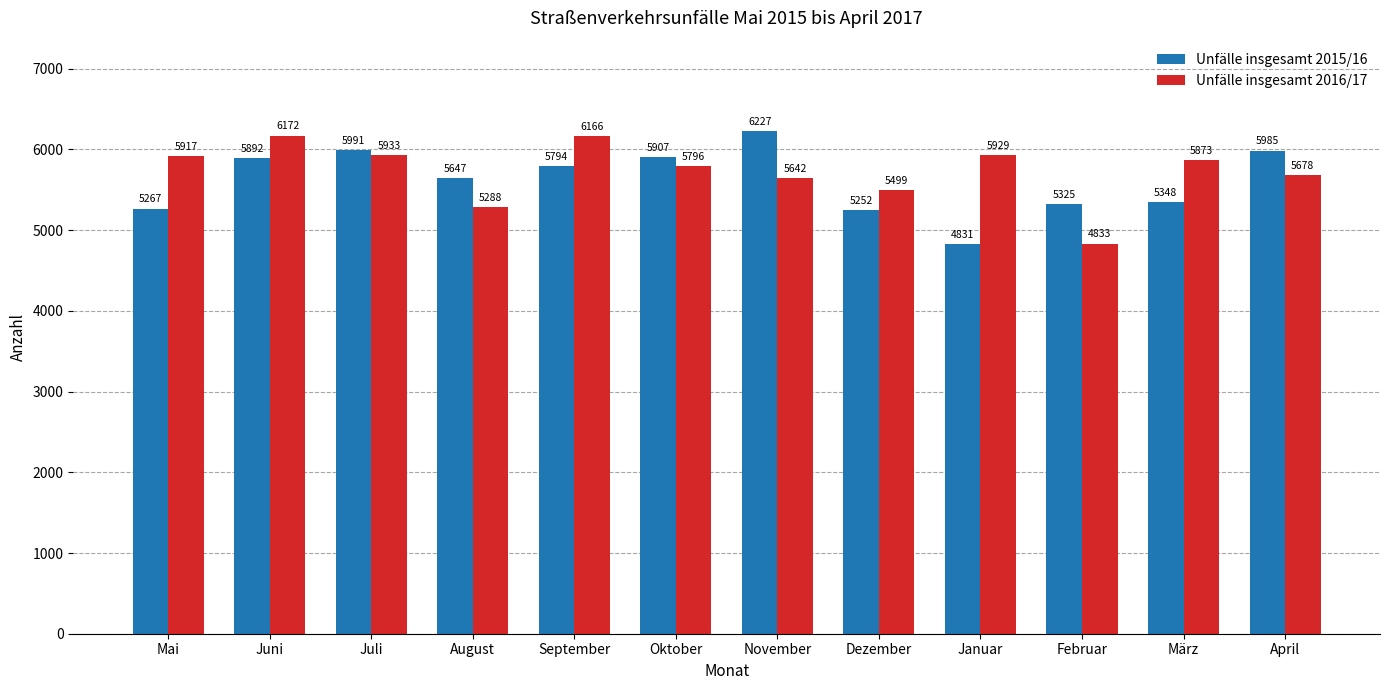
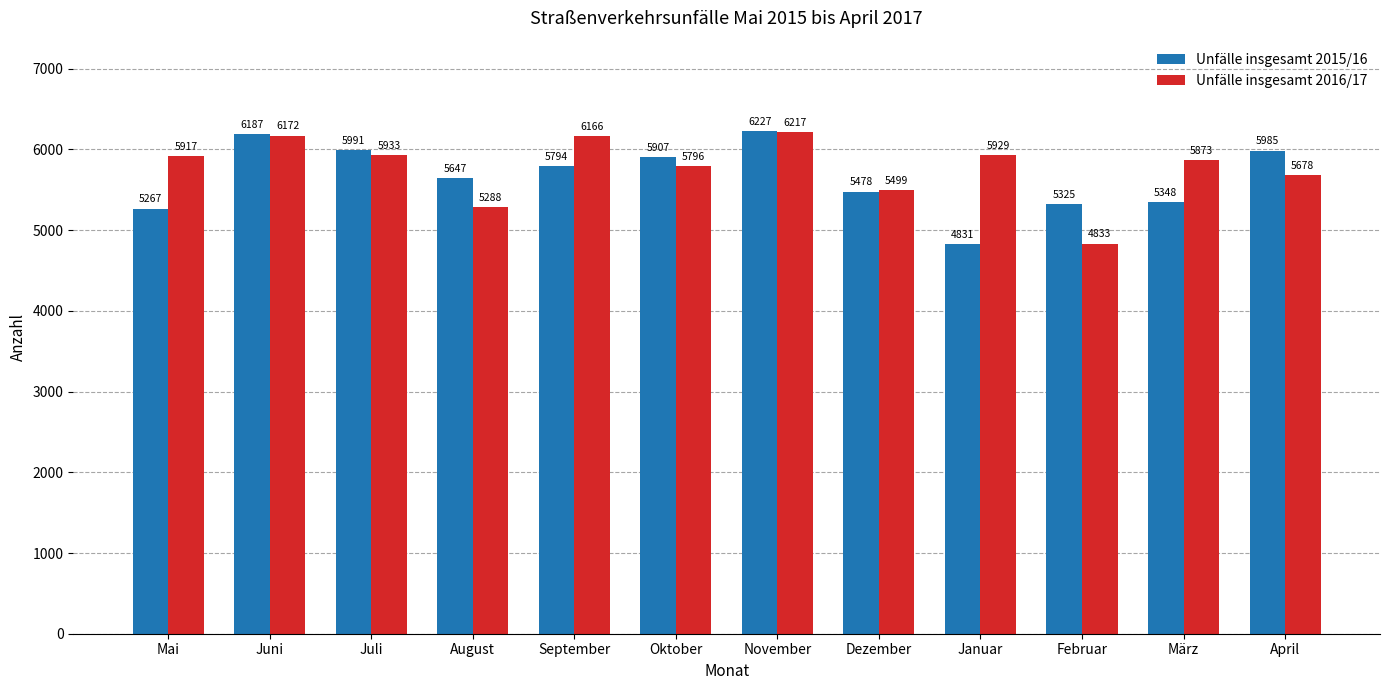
Unfälle insgesamt 2015/16, Juni: 5892 -> 6187
Unfälle insgesamt 2016/17, November: 5642 -> 6217
Unfälle insgesamt 2015/16, Dezember: 5252 -> 5478
